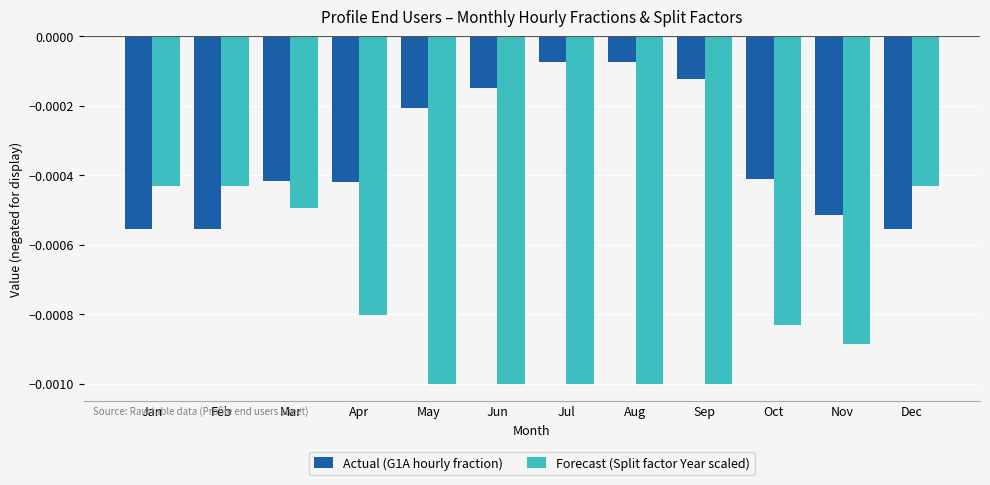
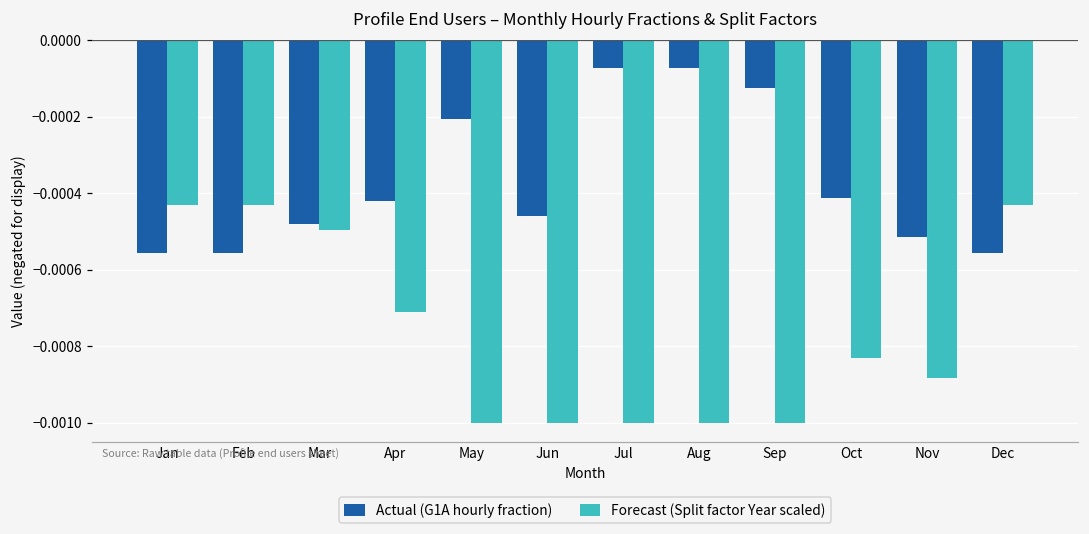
Actual (G1A hourly fraction), Mar: -0.00042 -> -0.00048
Forecast (Split factor Year scaled), Apr: -0.00080 -> -0.00071
Actual (G1A hourly fraction), Jun: -0.00015 -> -0.00046
